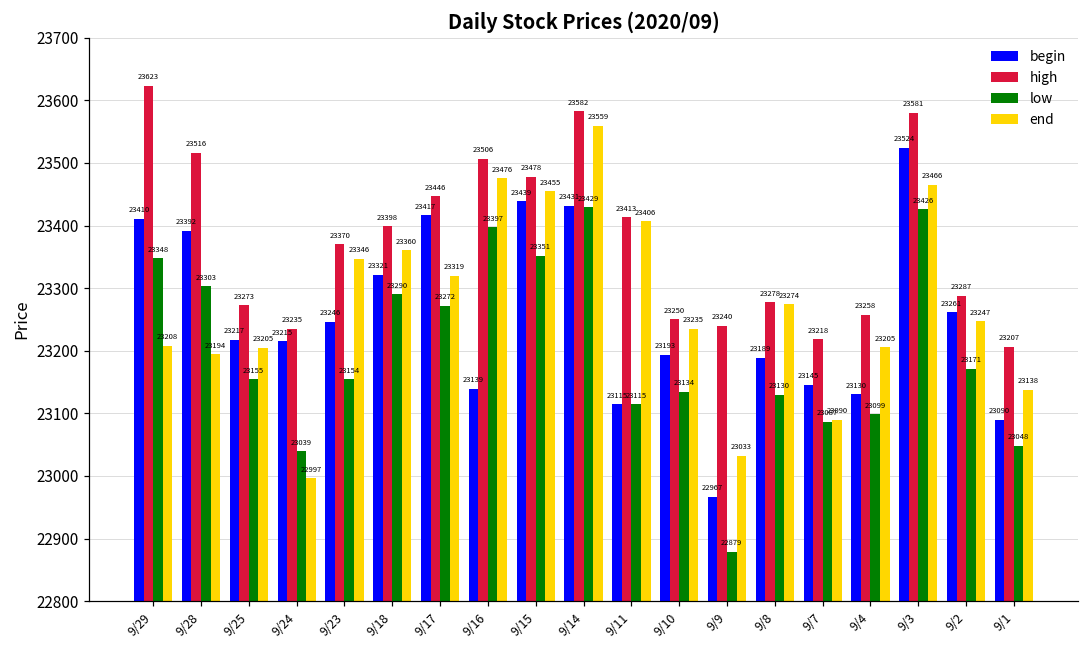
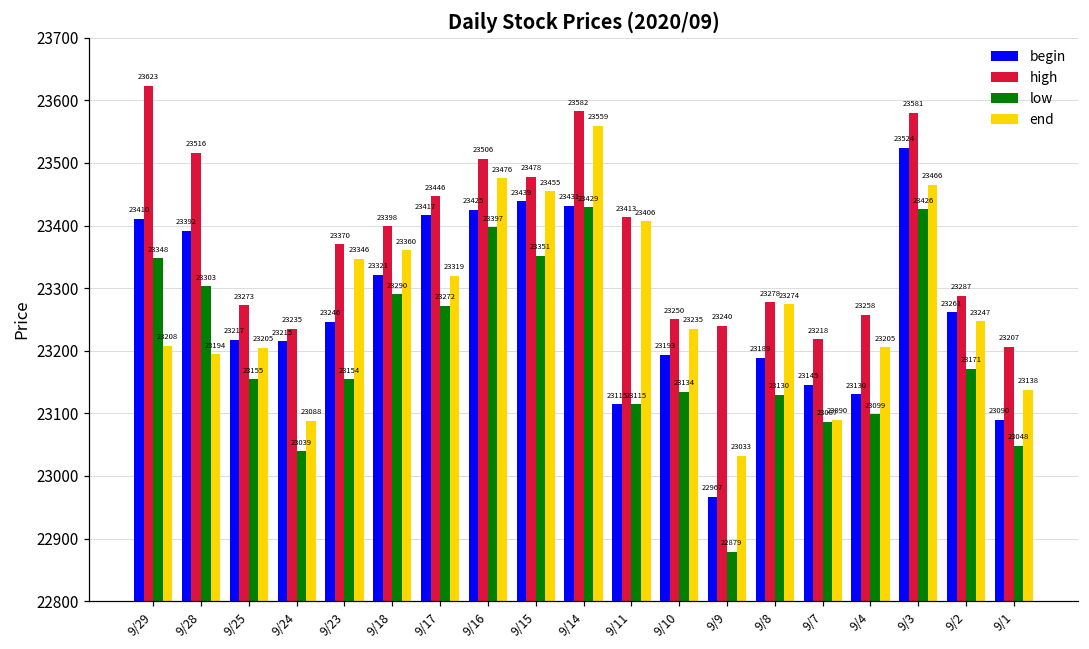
end, 9/24: 22997 -> 23088
begin, 9/16: 23139 -> 23425
